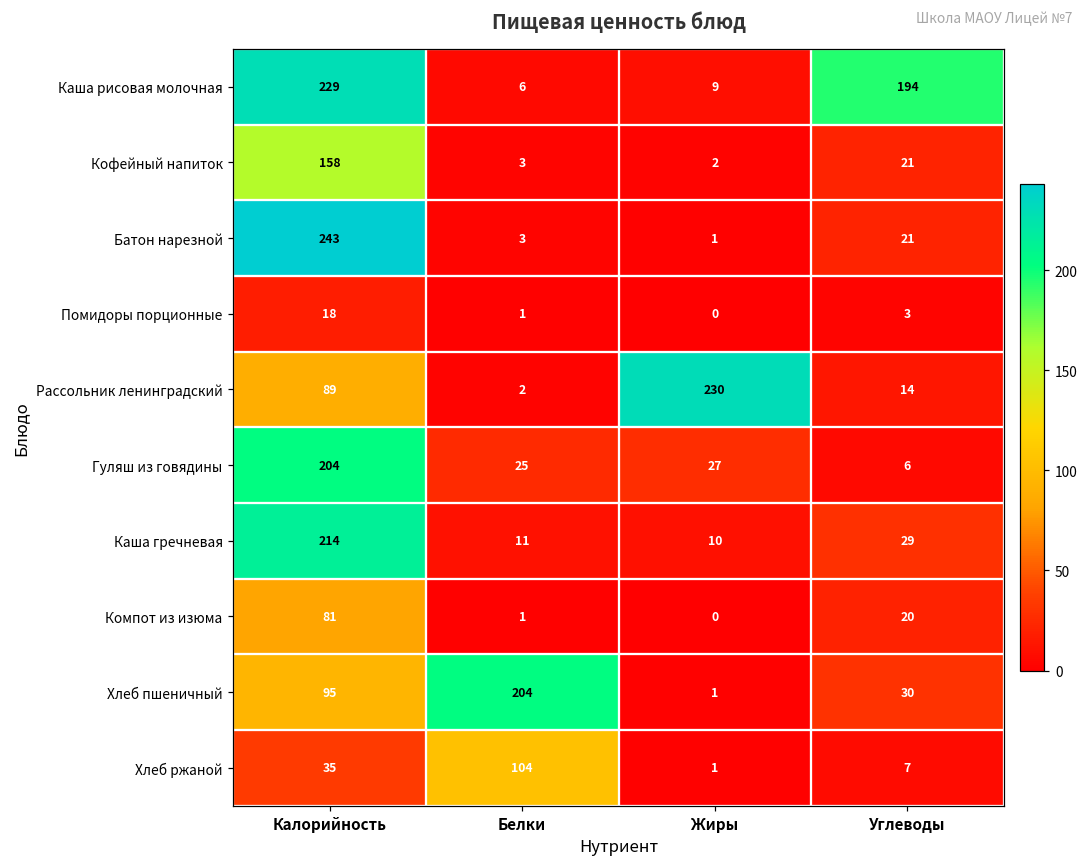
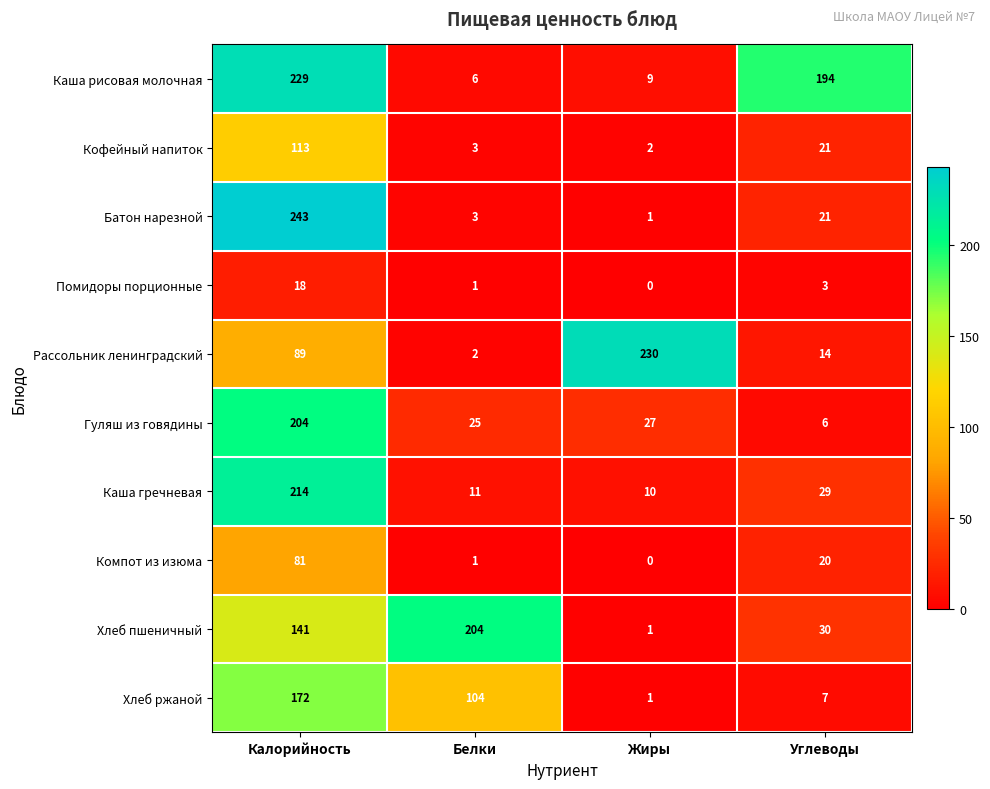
Кофейный напиток, Калорийность: 158 -> 113
Хлеб пшеничный, Калорийность: 95 -> 141
Хлеб ржаной, Калорийность: 35 -> 172
